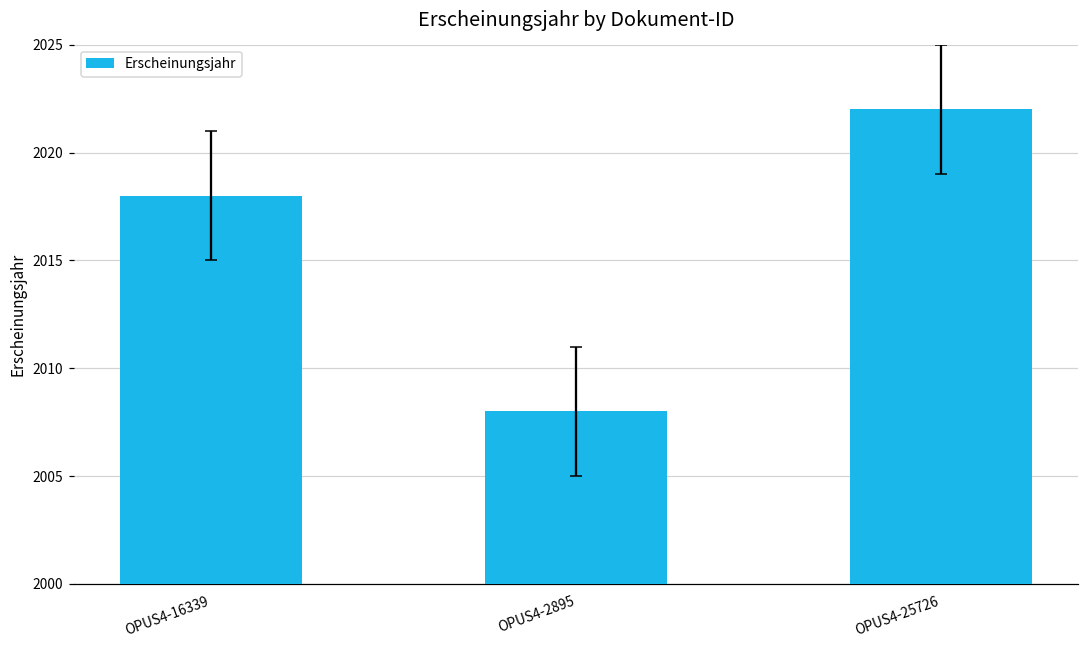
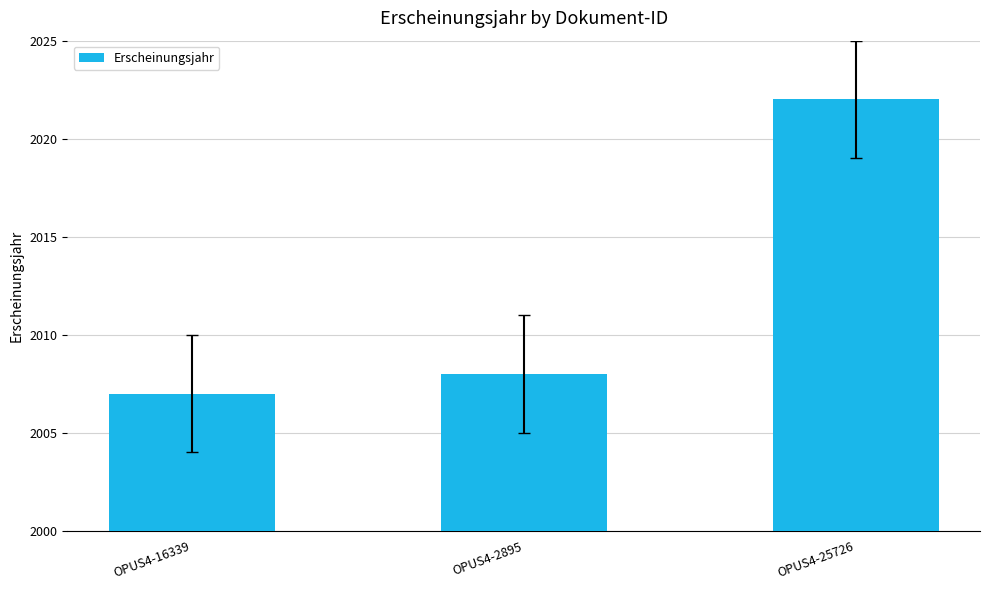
Erscheinungsjahr, OPUS4-16339: 2018 -> 2007
